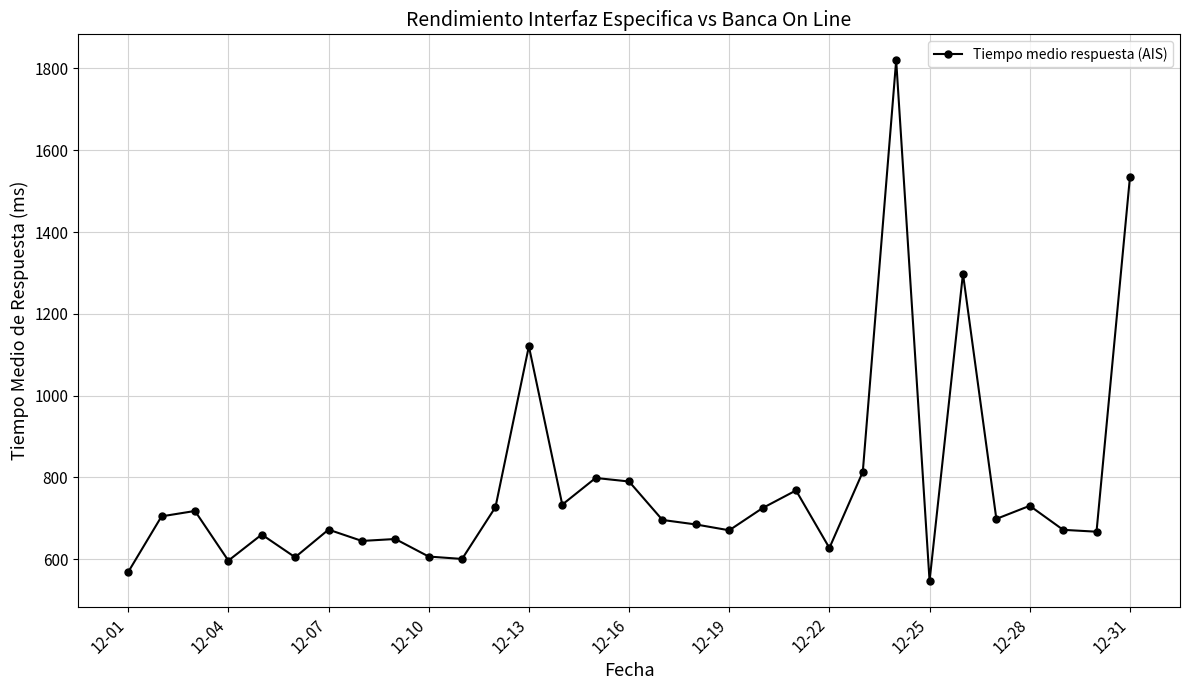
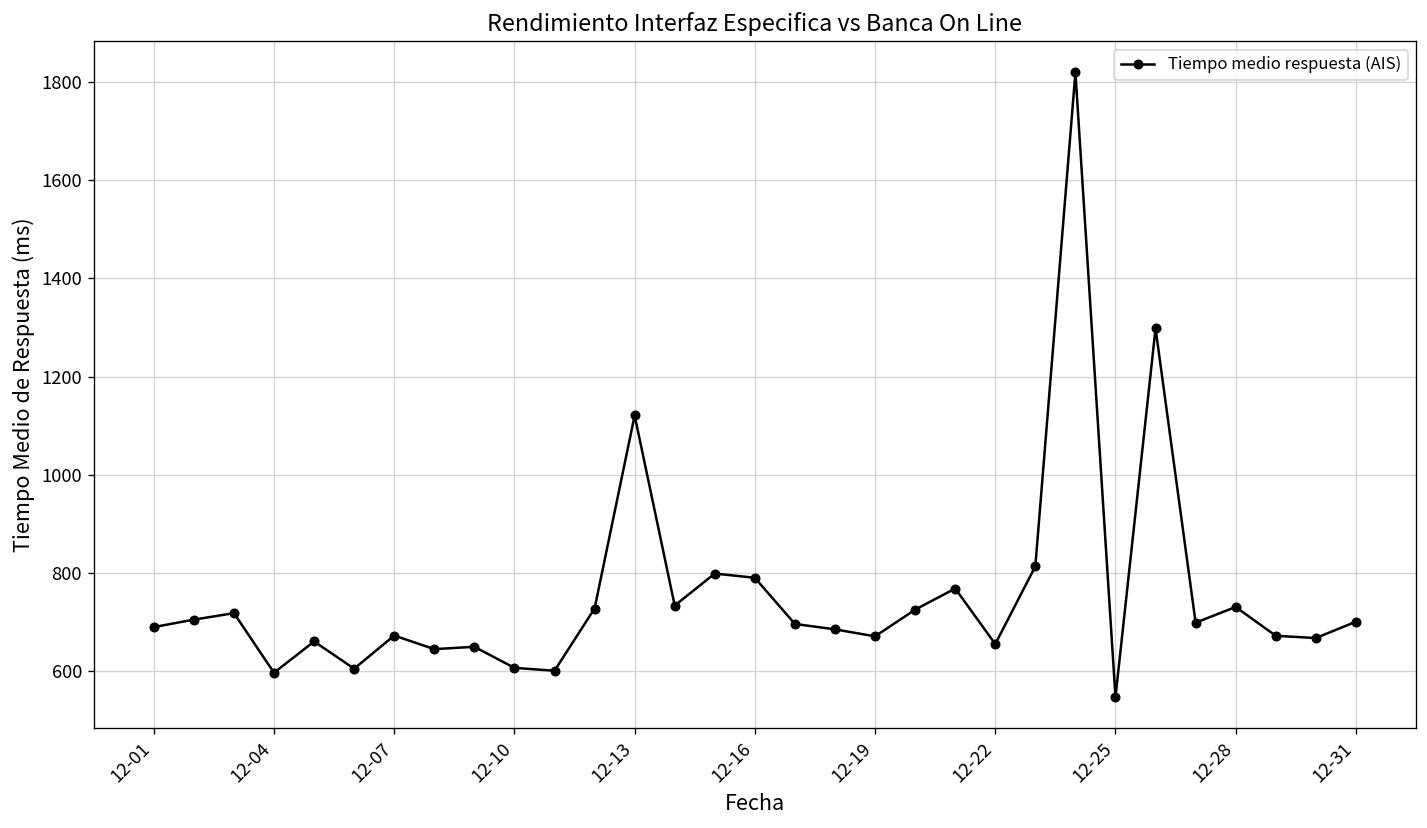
12-01: 570 -> 690
12-22: 630 -> 660
12-31: 1530 -> 700
